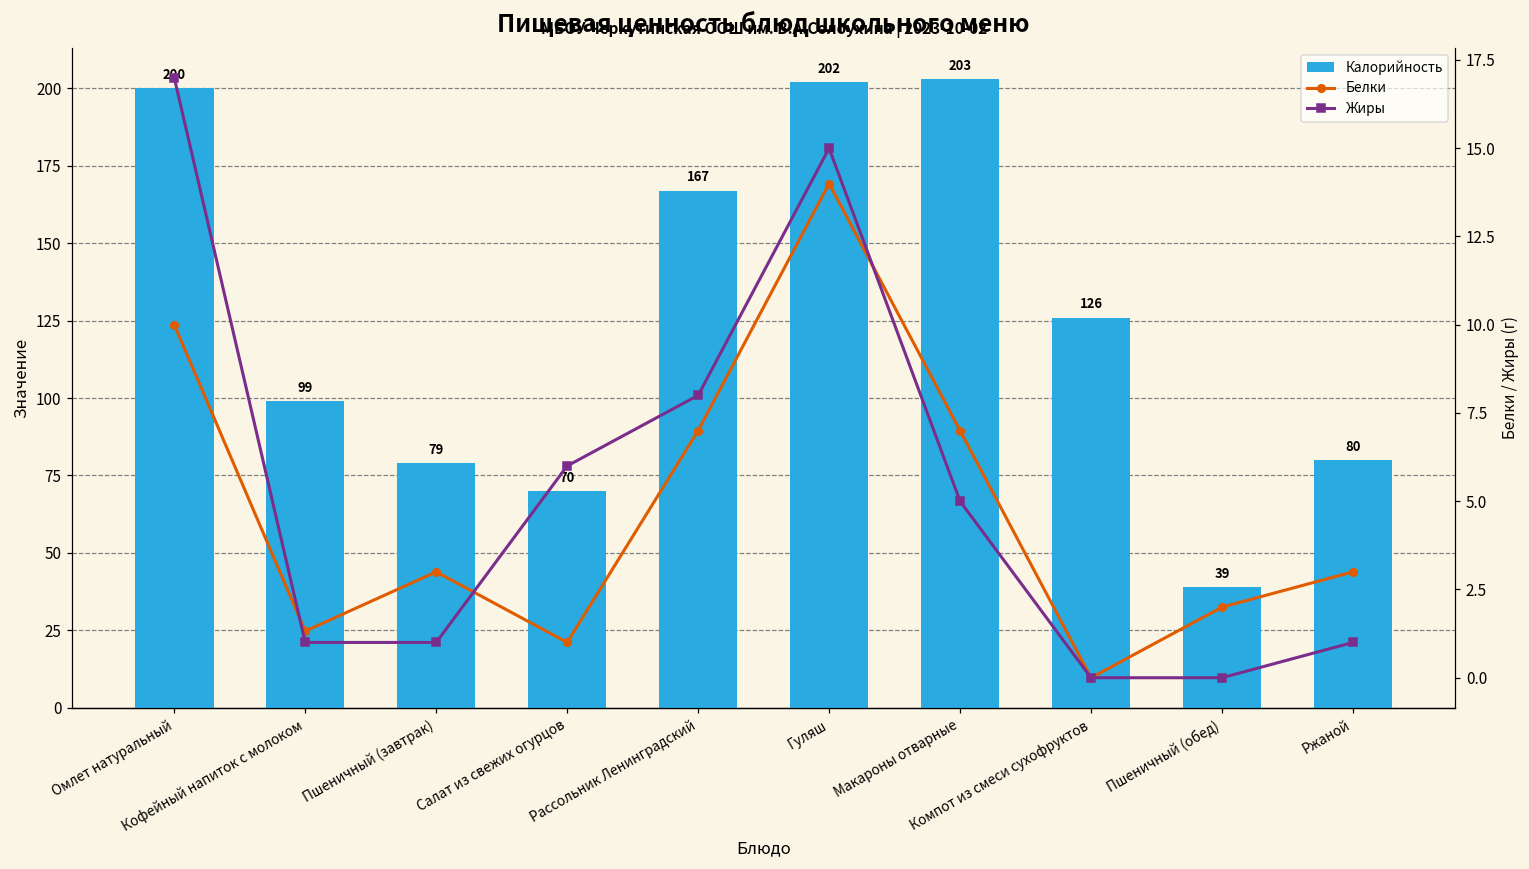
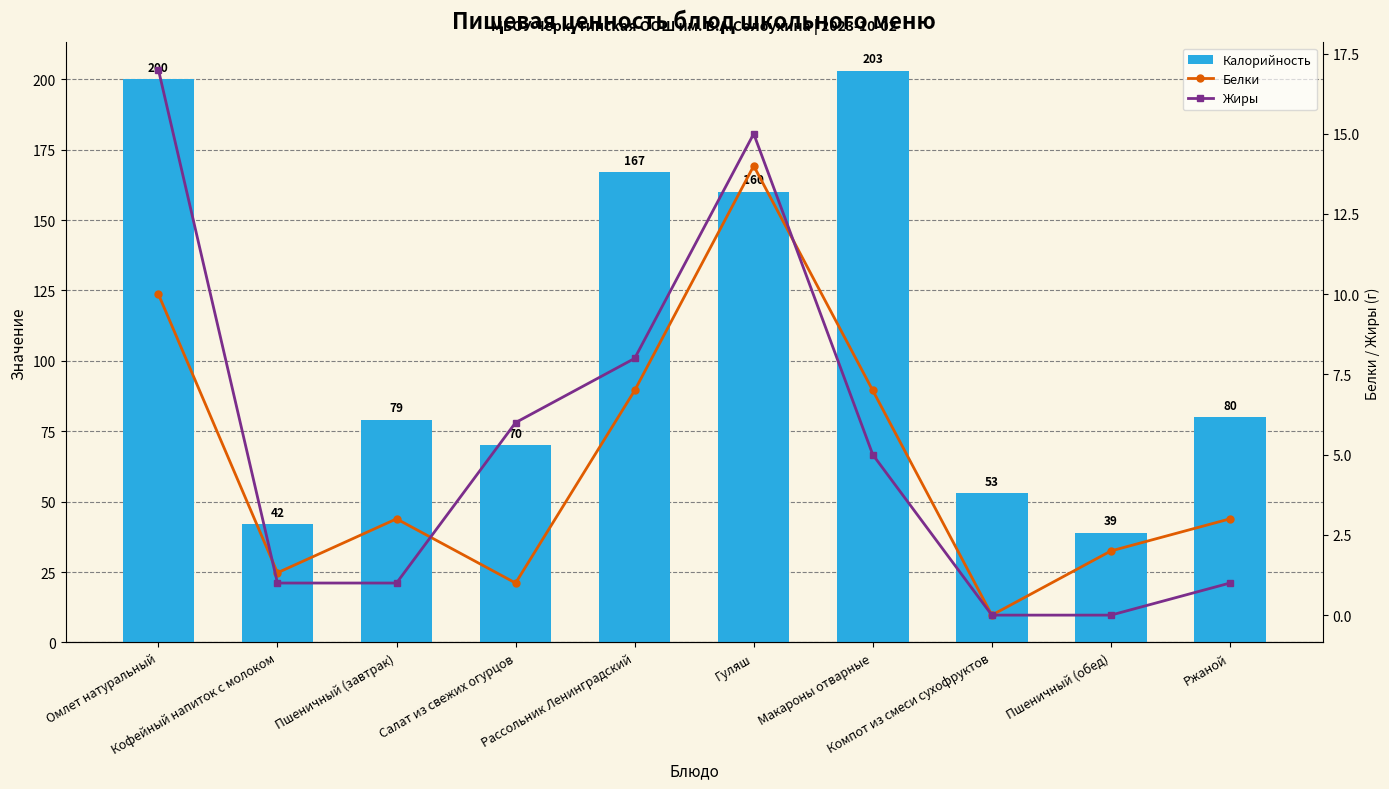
Калорийность, Кофейный напиток с молоком: 99 -> 42
Калорийность, Гуляш: 202 -> 160
Калорийность, Компот из смеси сухофруктов: 126 -> 53
